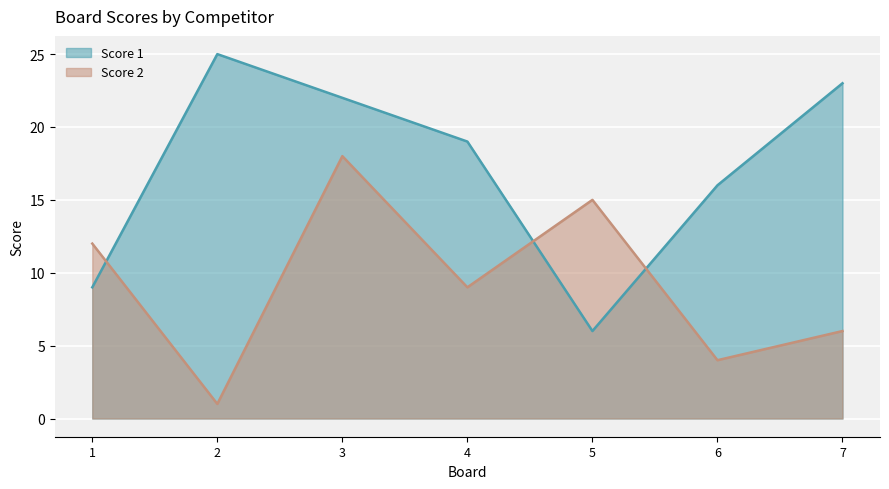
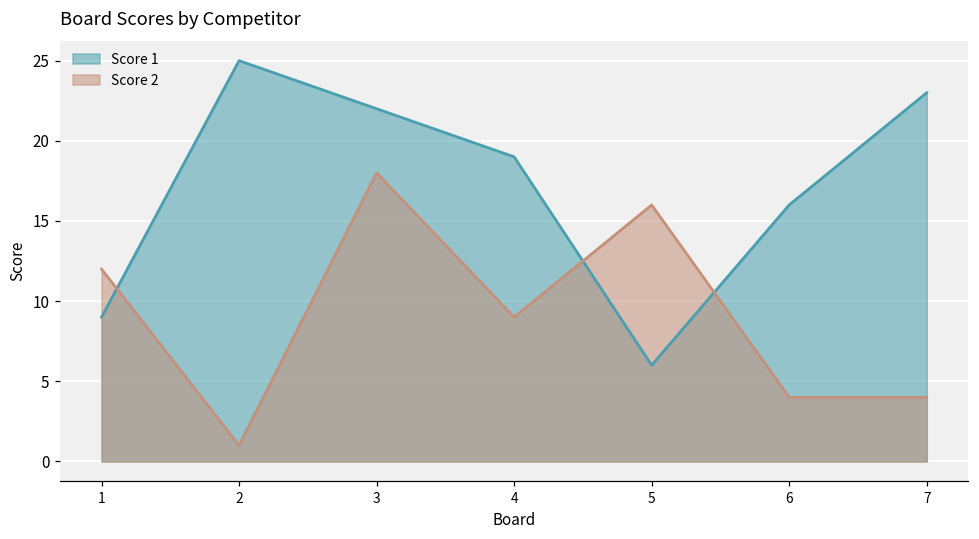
Score 2, 5: 15 -> 16
Score 2, 7: 6 -> 4
